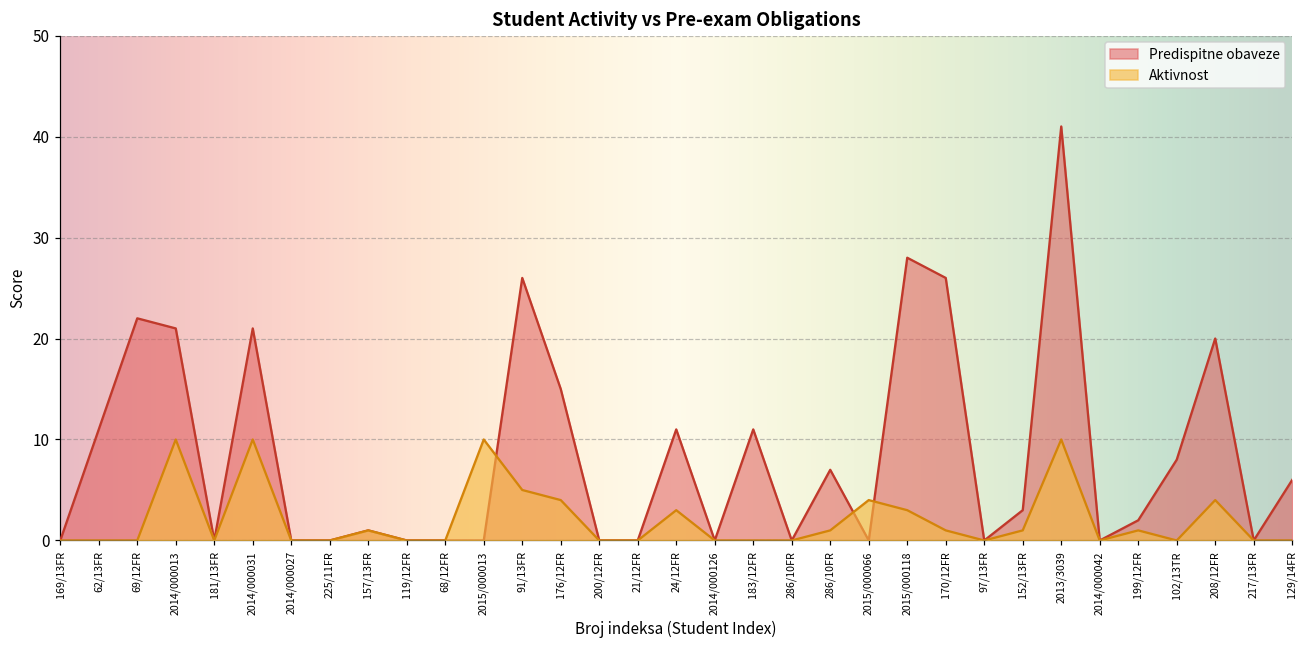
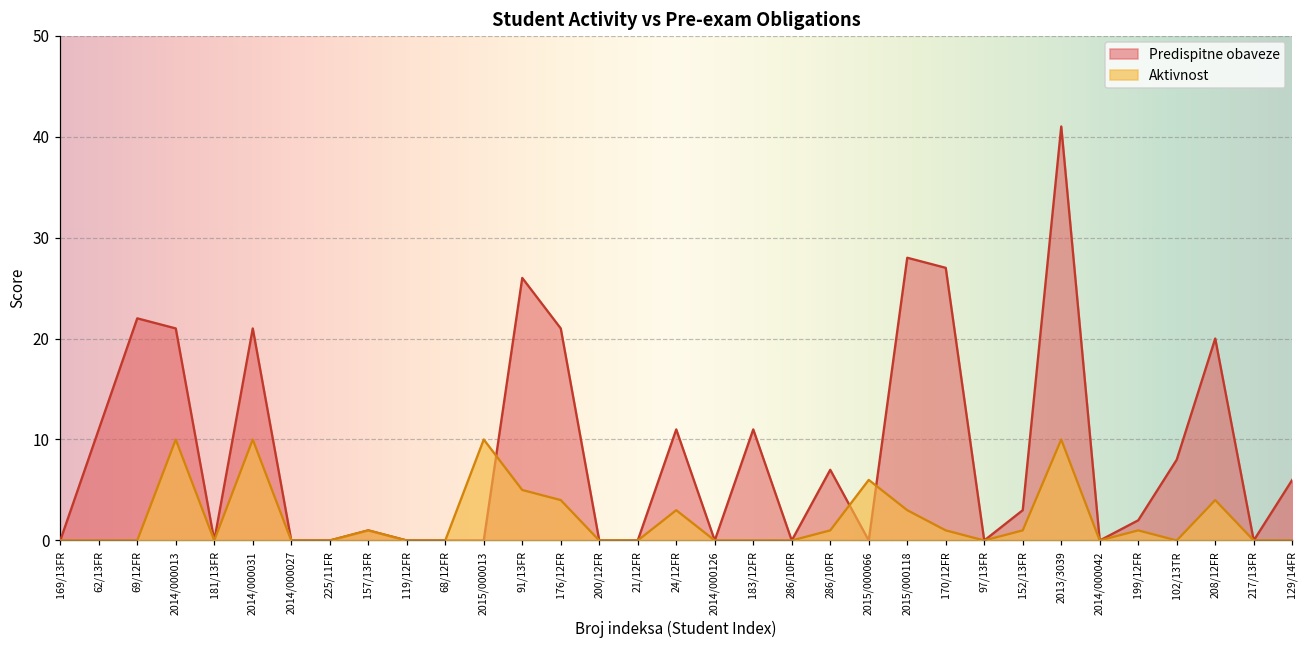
Predispitne obaveze, 176/12FR: 15 -> 21
Aktivnost, 2015/000066: 4 -> 6
Predispitne obaveze, 170/12FR: 26 -> 27
